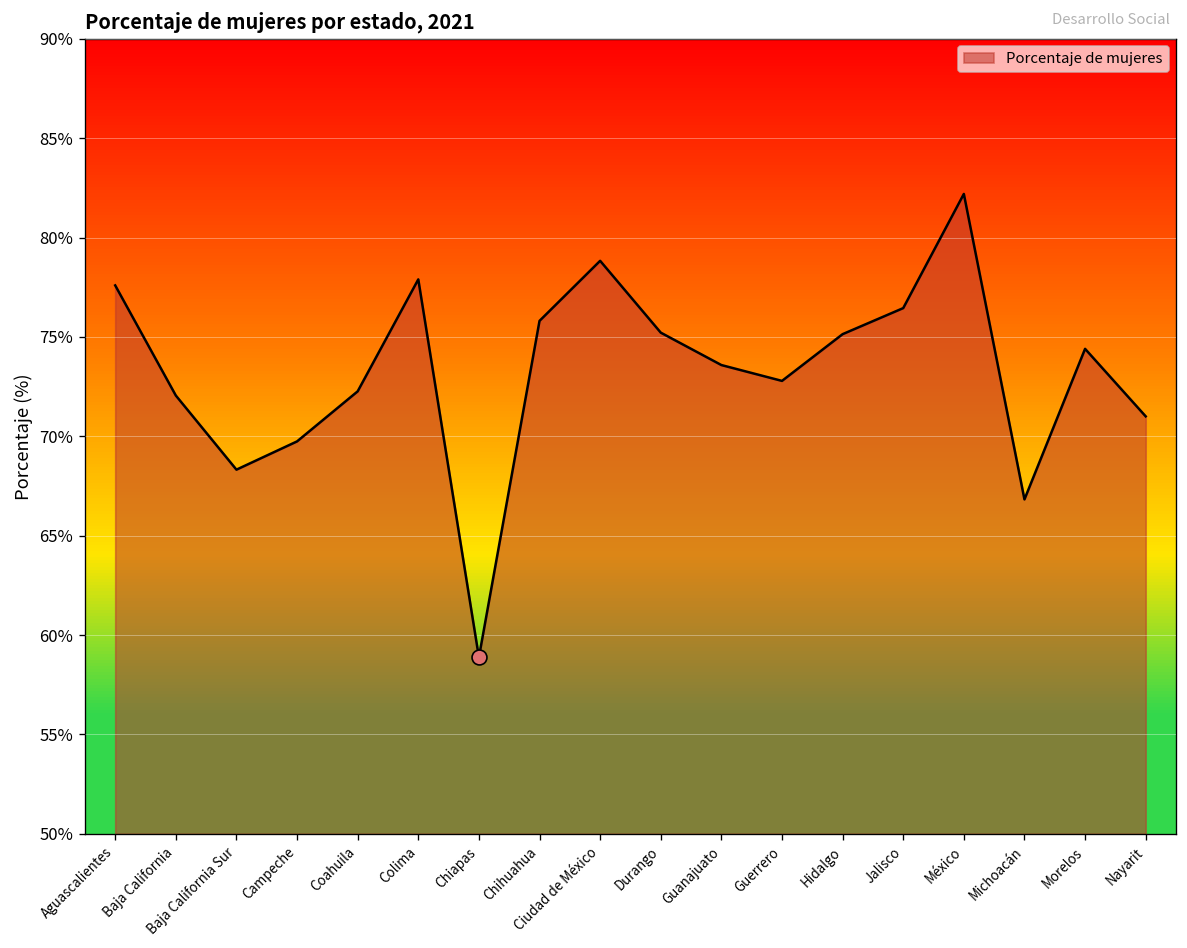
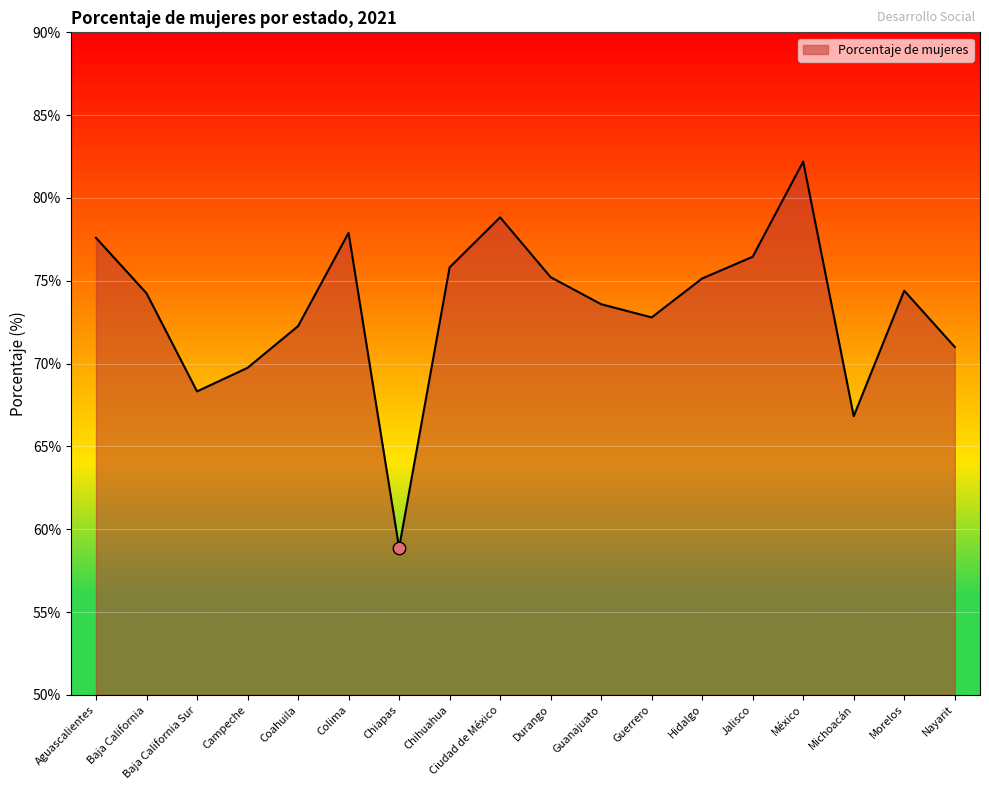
Porcentaje de mujeres, Baja California: 72.1% -> 74.2%
